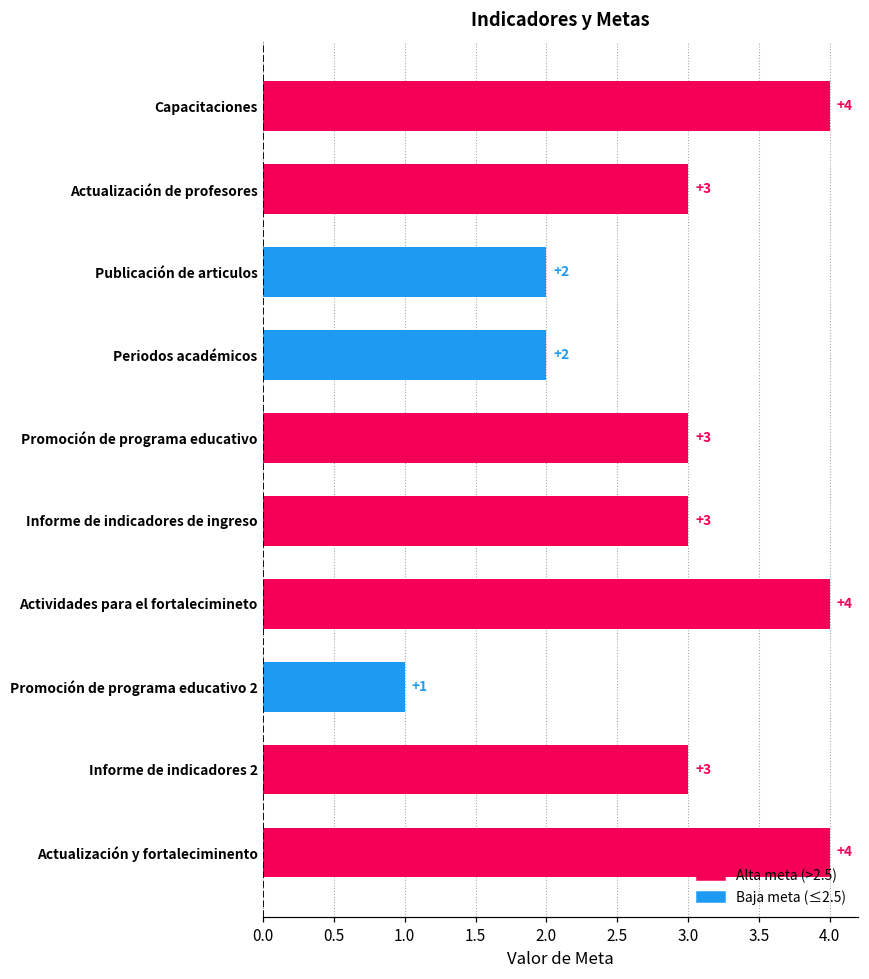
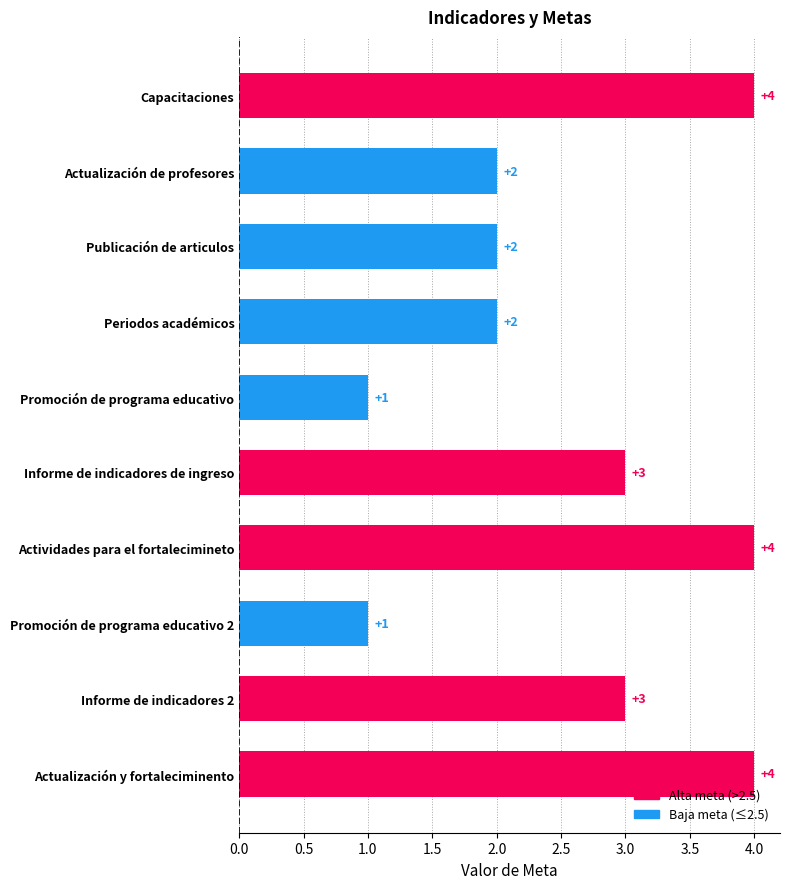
Actualización de profesores: +3 -> +2
Promoción de programa educativo: +3 -> +1
